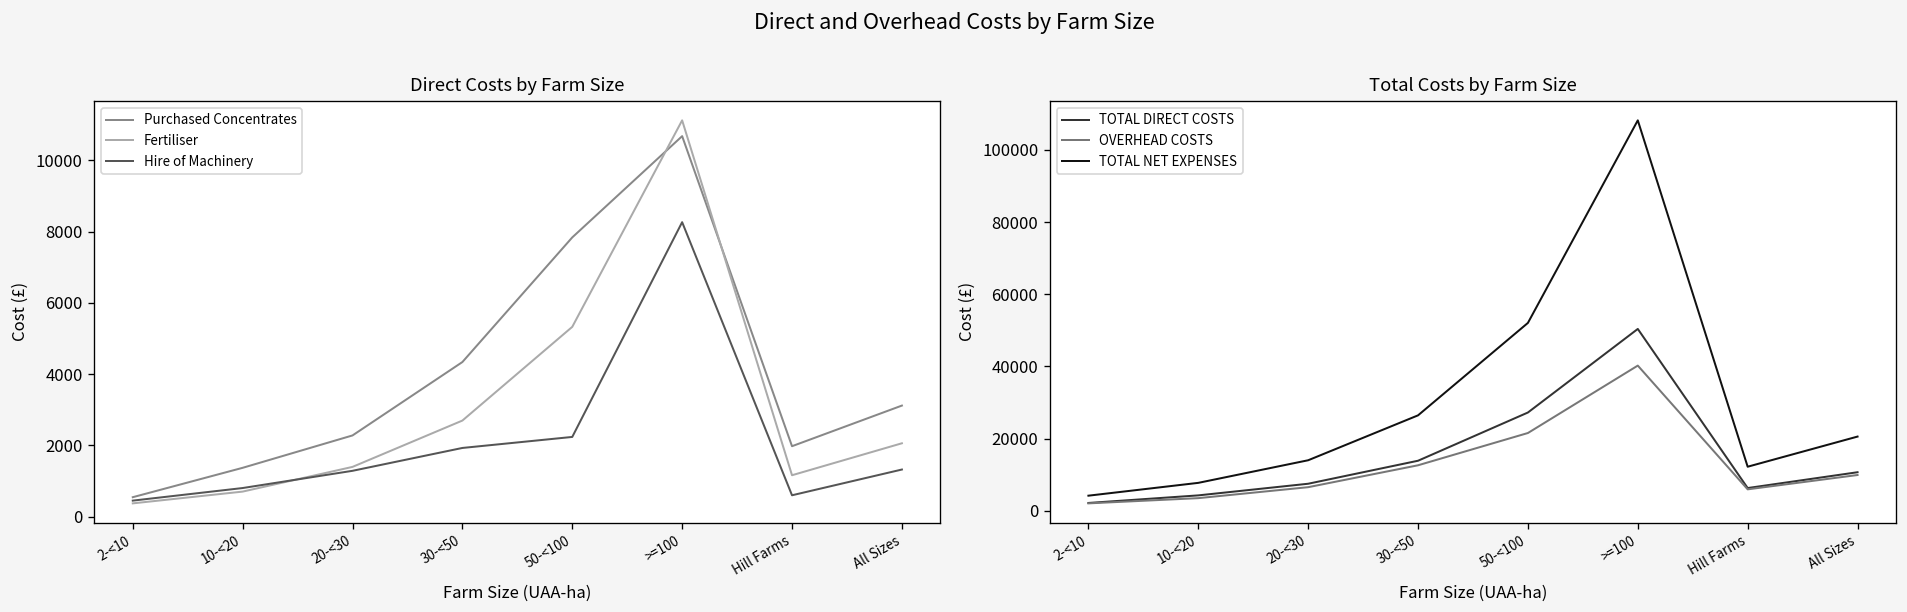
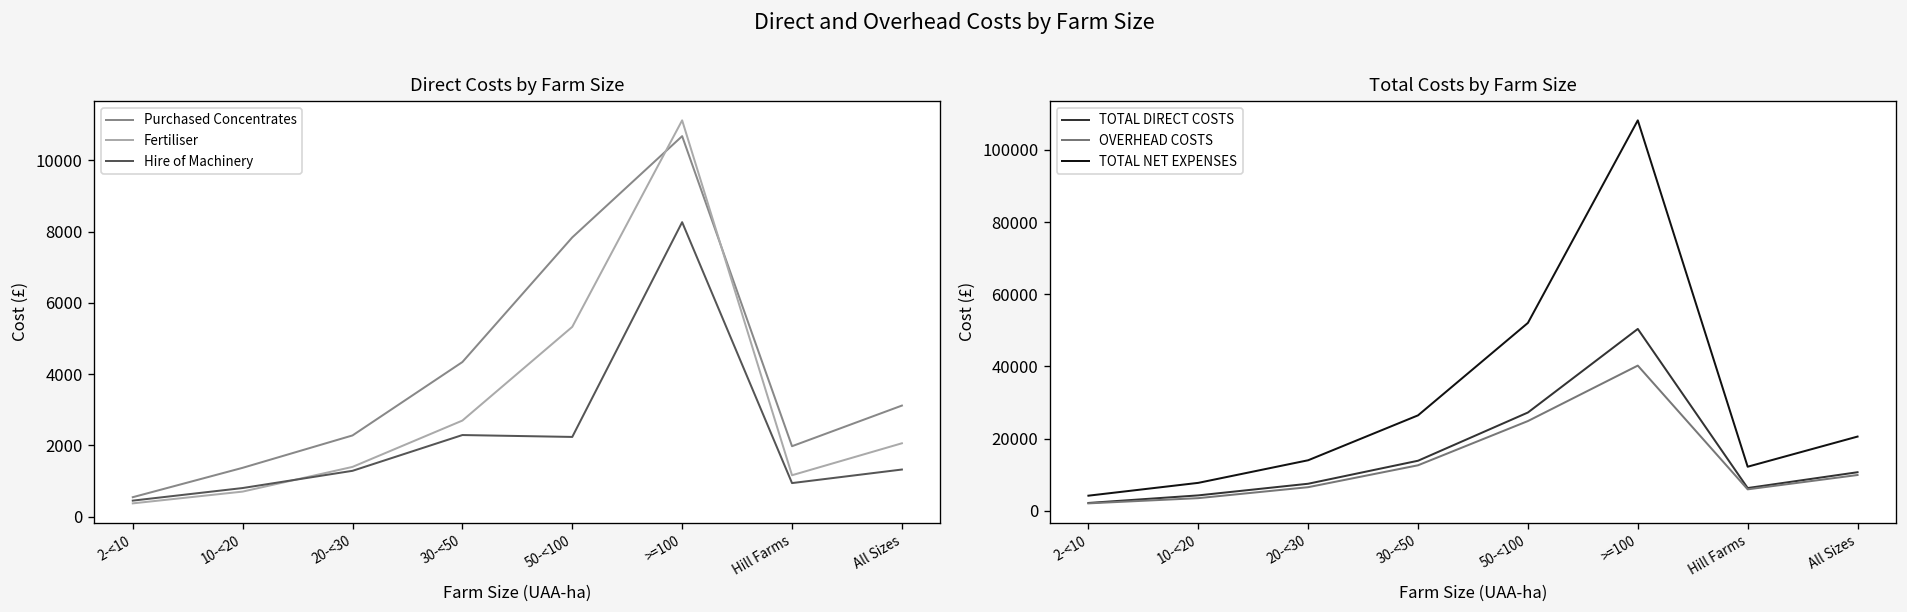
Direct Costs by Farm Size, Hire of Machinery, 30-<50: 1900 -> 2300
Direct Costs by Farm Size, Hire of Machinery, Hill Farms: 600 -> 900
Total Costs by Farm Size, OVERHEAD COSTS, 50-<100: 22000 -> 25000
